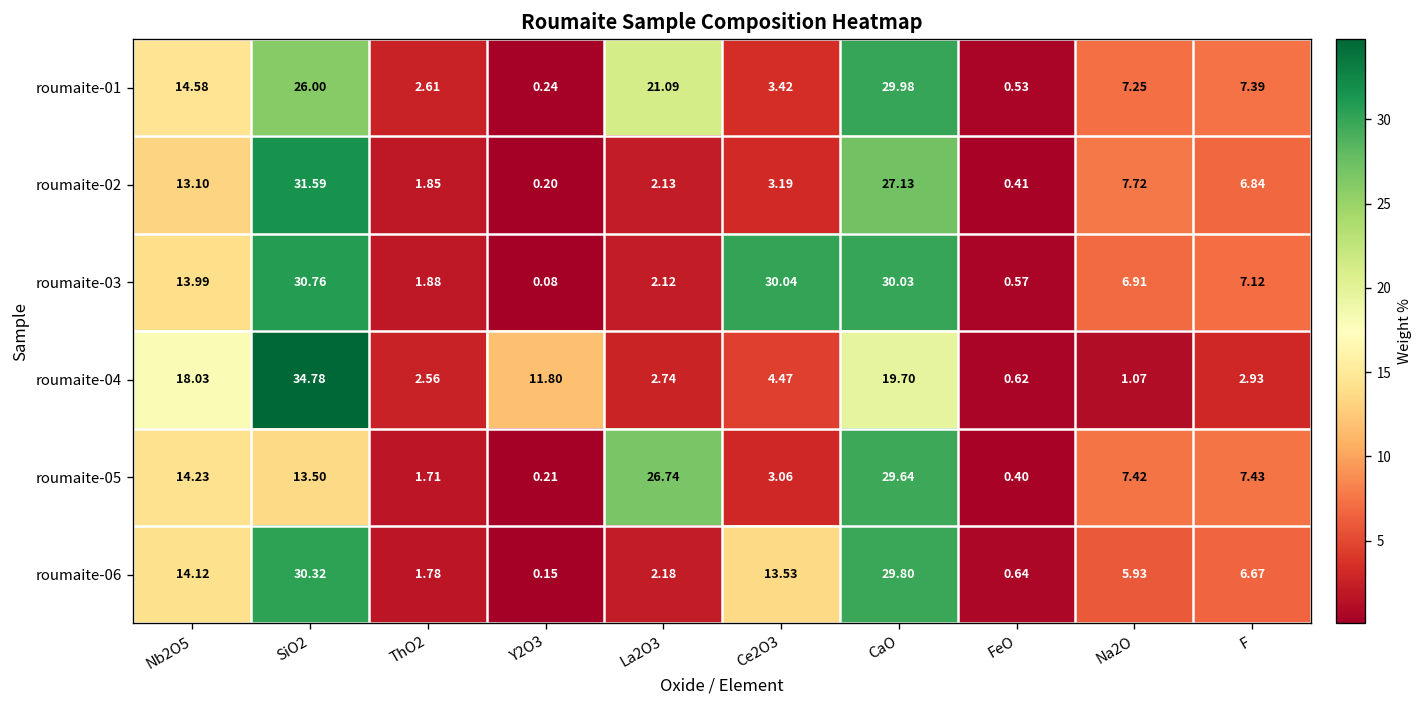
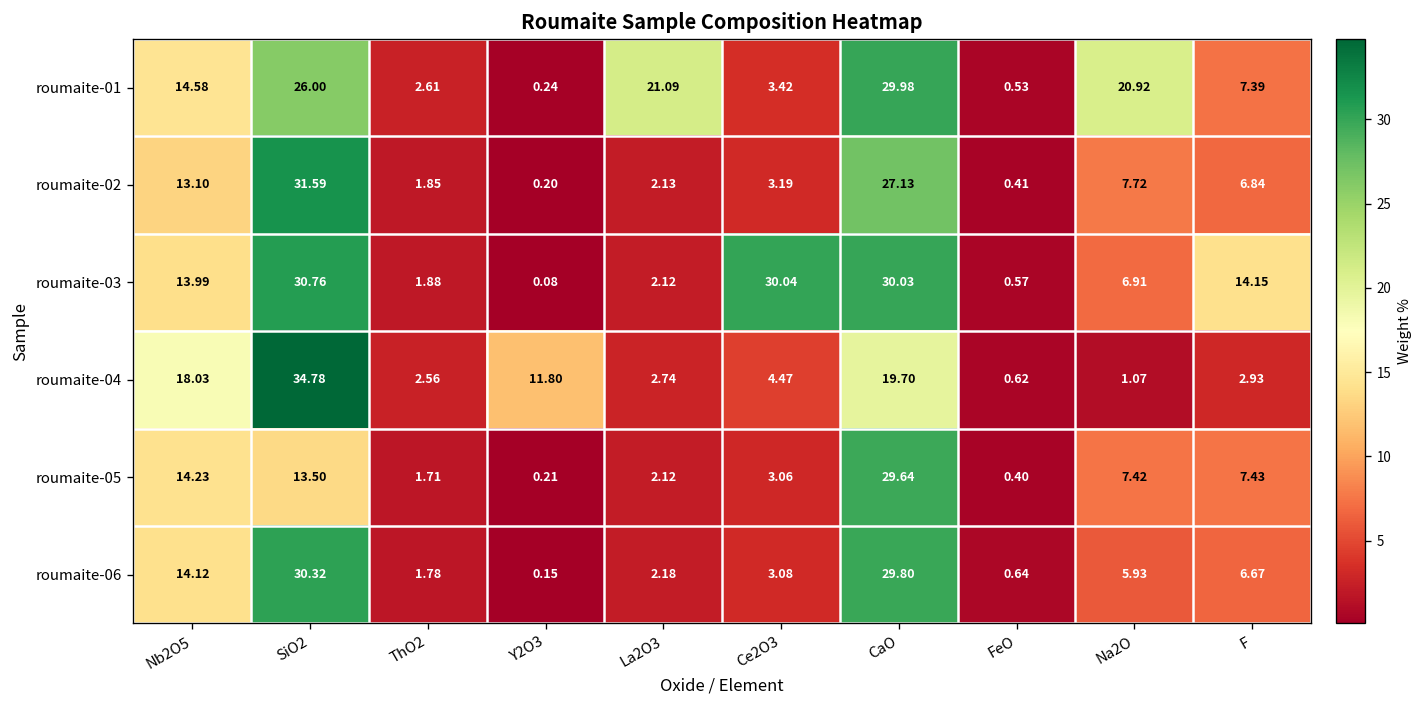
roumaite-01, Na2O: 7.25 -> 20.92
roumaite-03, F: 7.12 -> 14.15
roumaite-05, La2O3: 26.74 -> 2.12
roumaite-06, Ce2O3: 13.53 -> 3.08
